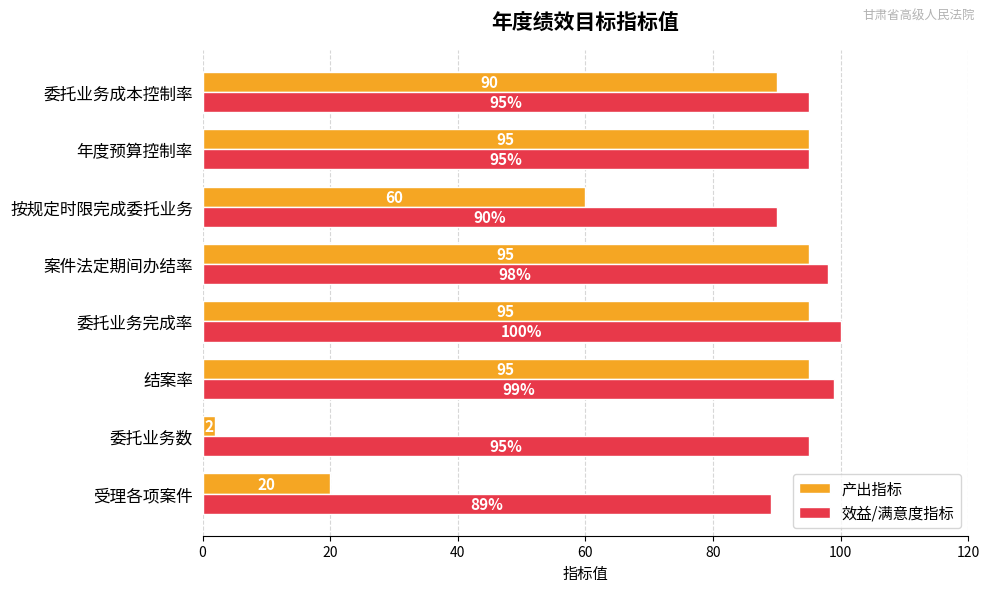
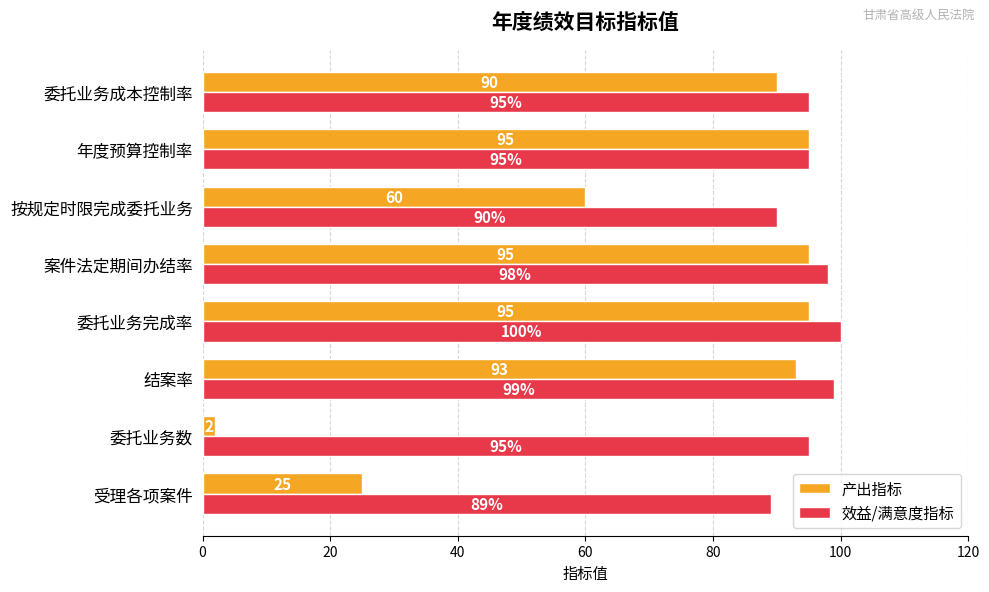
产出指标, 结案率: 95 -> 93
产出指标, 受理各项案件: 20 -> 25
